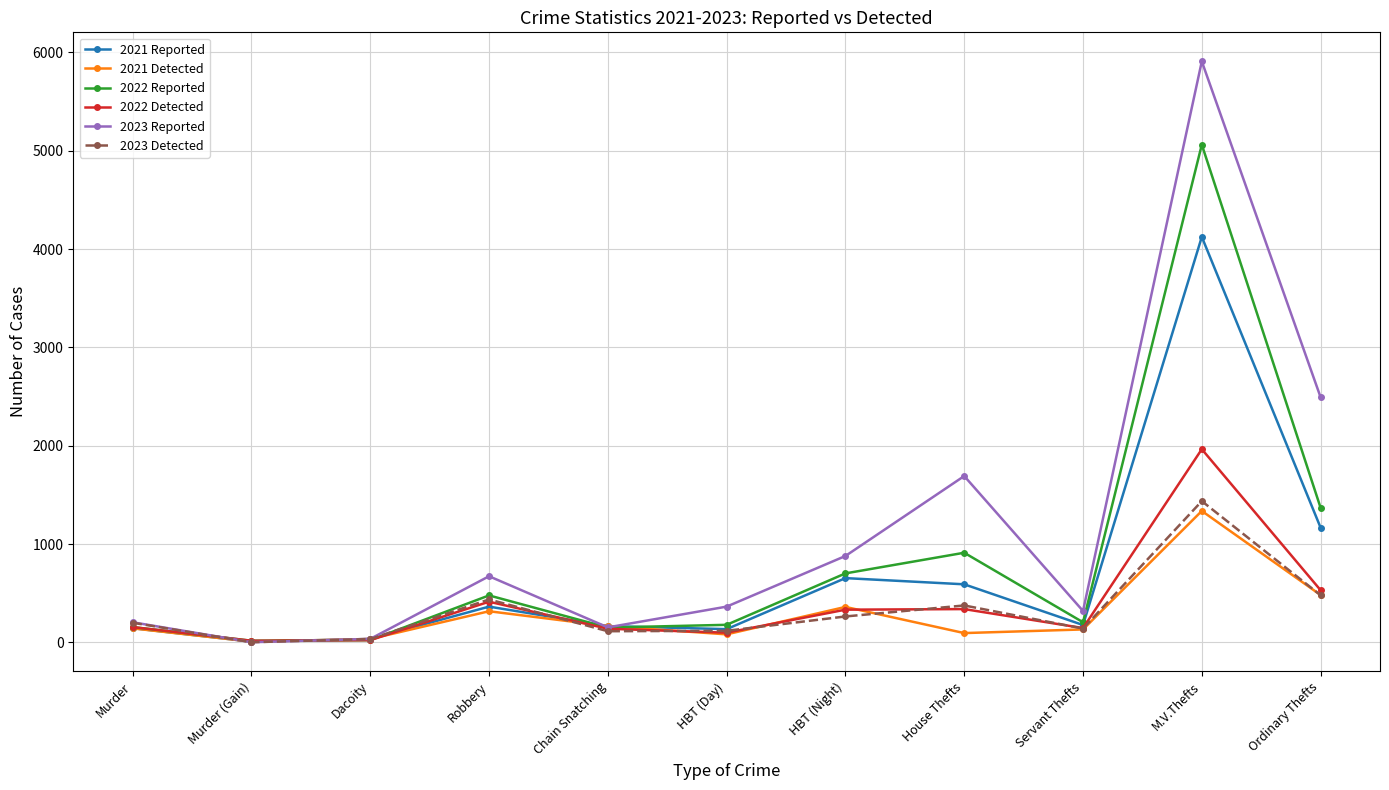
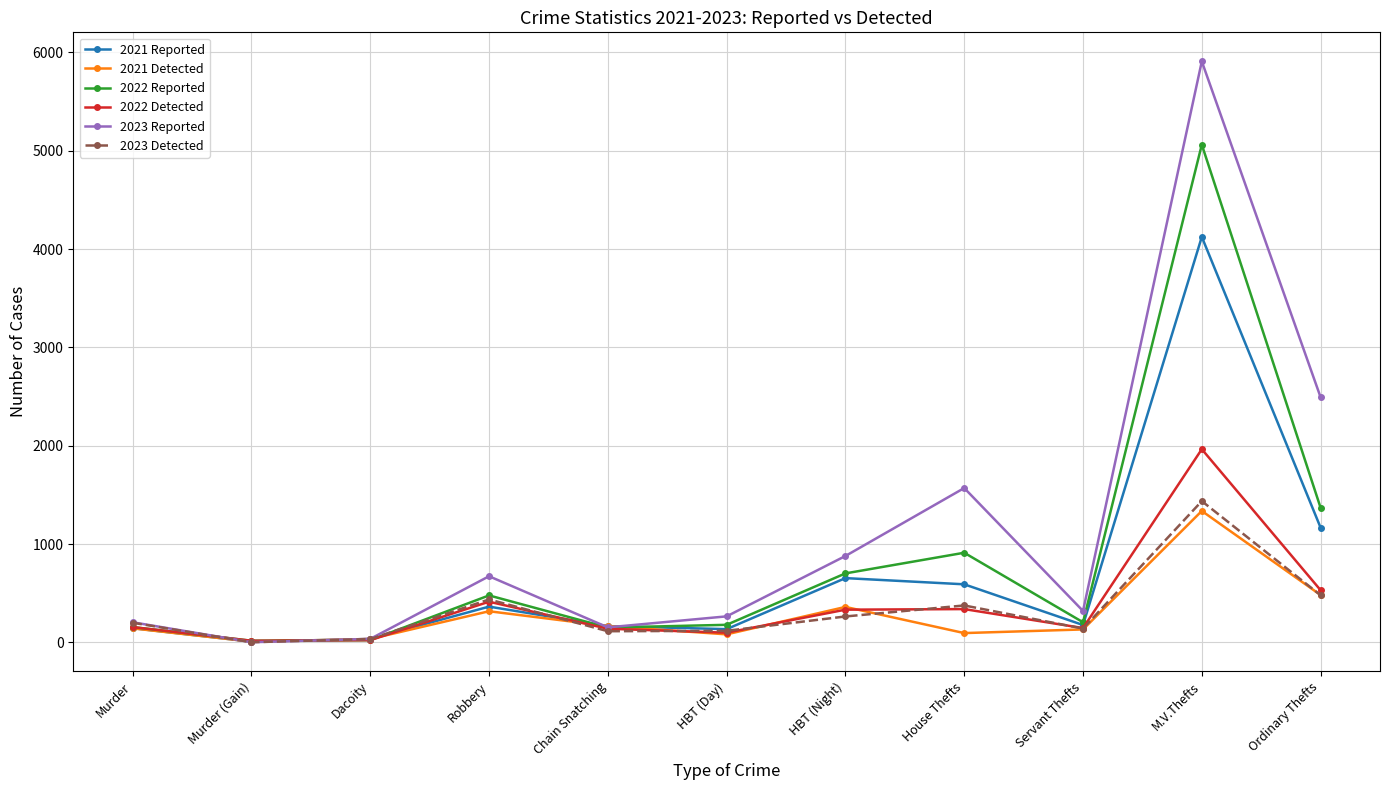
2023 Reported, HBT (Day): 400 -> 300
2023 Reported, House Thefts: 1700 -> 1600
